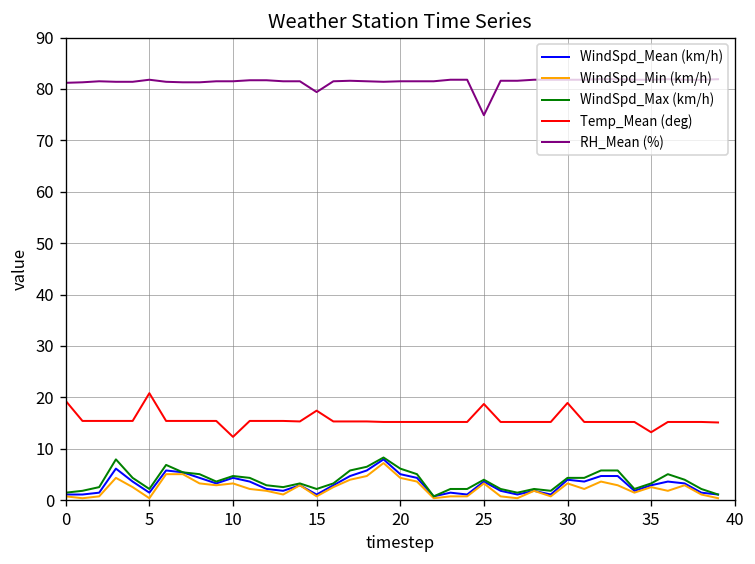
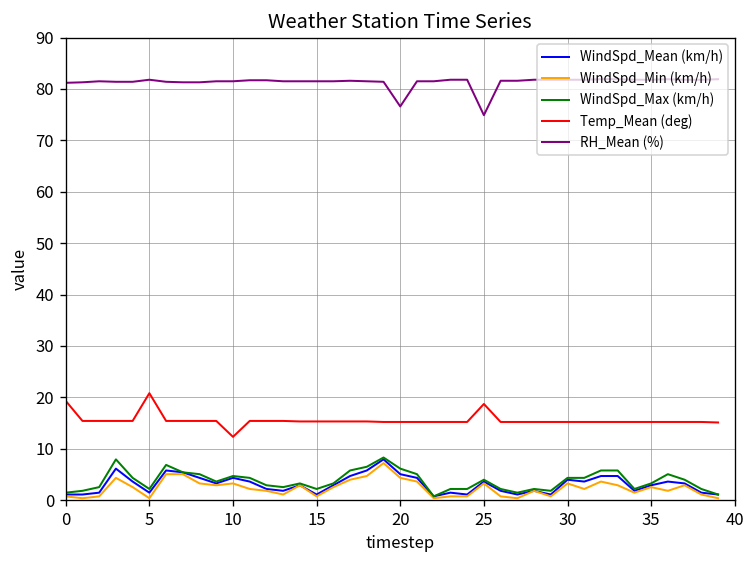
Temp_Mean (deg), 15: 17 -> 15
RH_Mean (%), 15: 79 -> 82
RH_Mean (%), 20: 82 -> 77
Temp_Mean (deg), 30: 19 -> 15
Temp_Mean (deg), 35: 13 -> 15
